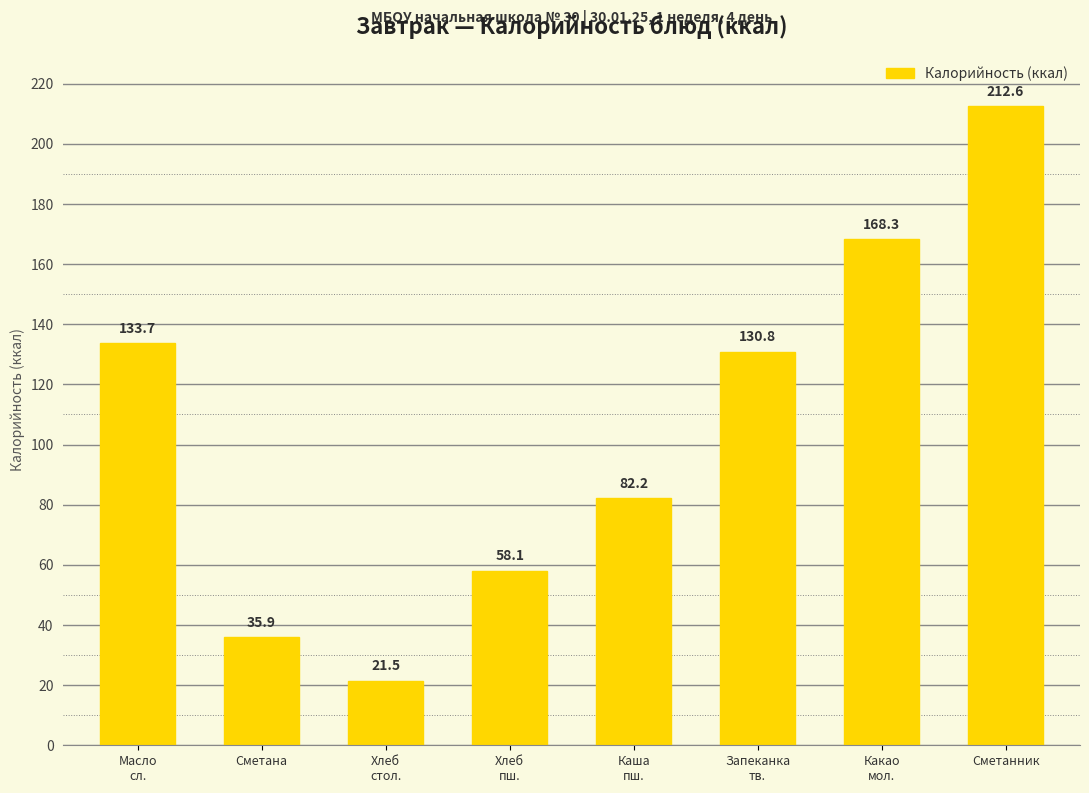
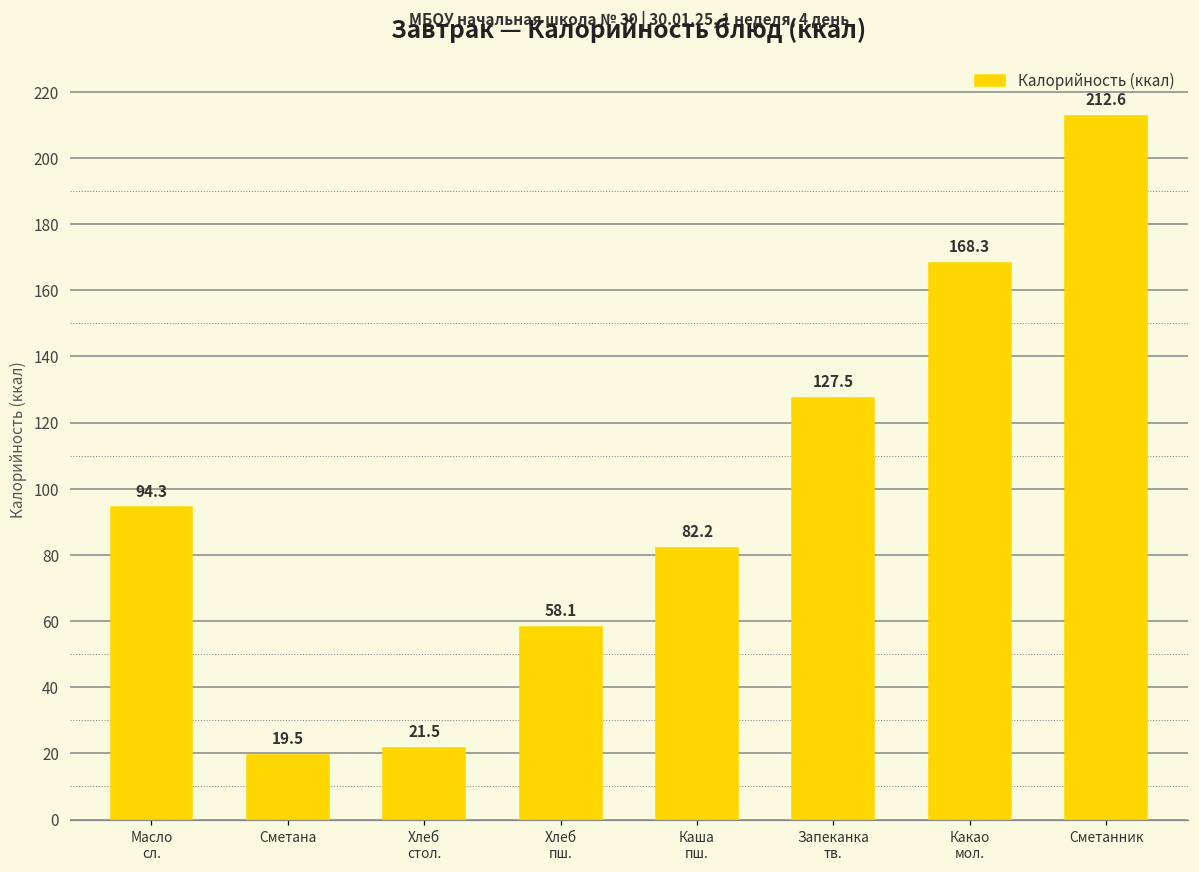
Масло сл.: 133.7 -> 94.3
Сметана: 35.9 -> 19.5
Запеканка тв.: 130.8 -> 127.5
